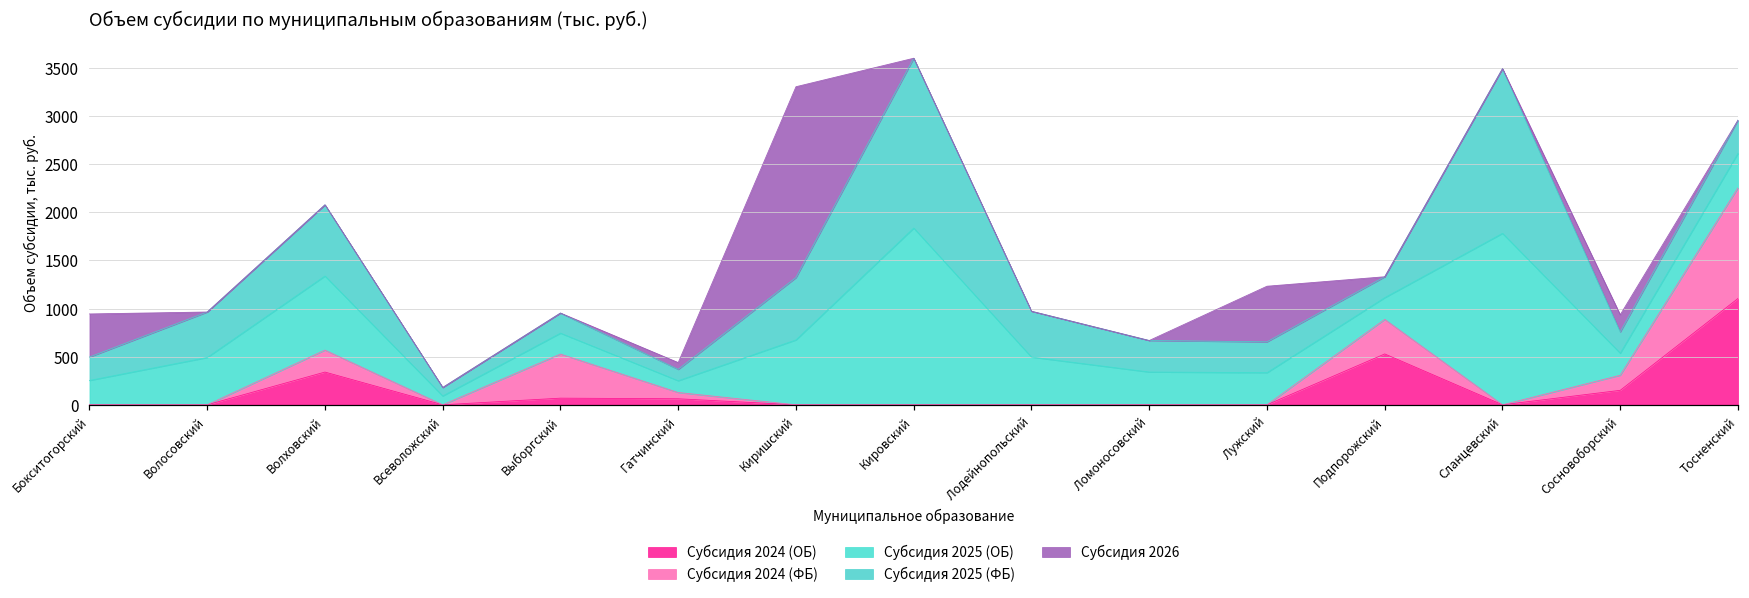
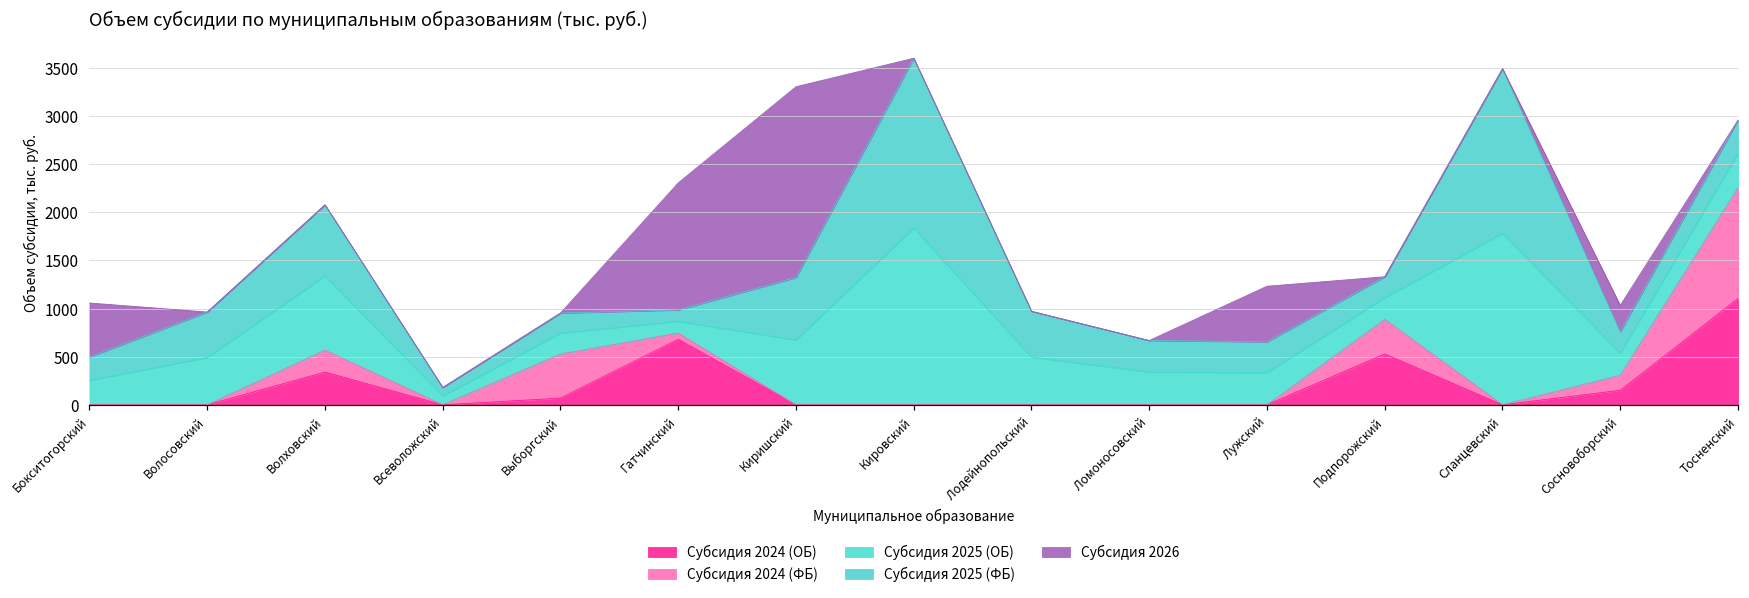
Субсидия 2026, Бокситогорский: 400 -> 600
Субсидия 2024 (ОБ), Гатчинский: 100 -> 700
Субсидия 2026, Гатчинский: 100 -> 1300
Субсидия 2026, Сосновоборский: 200 -> 300
